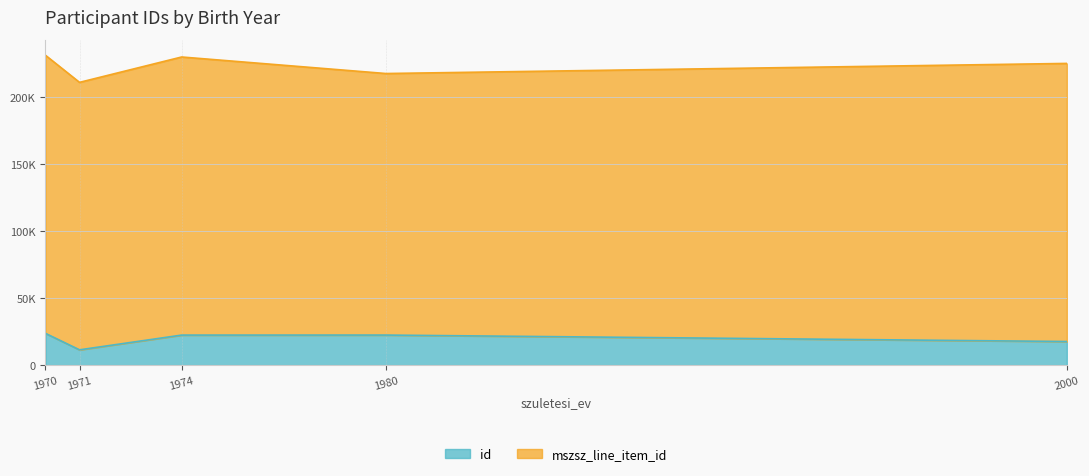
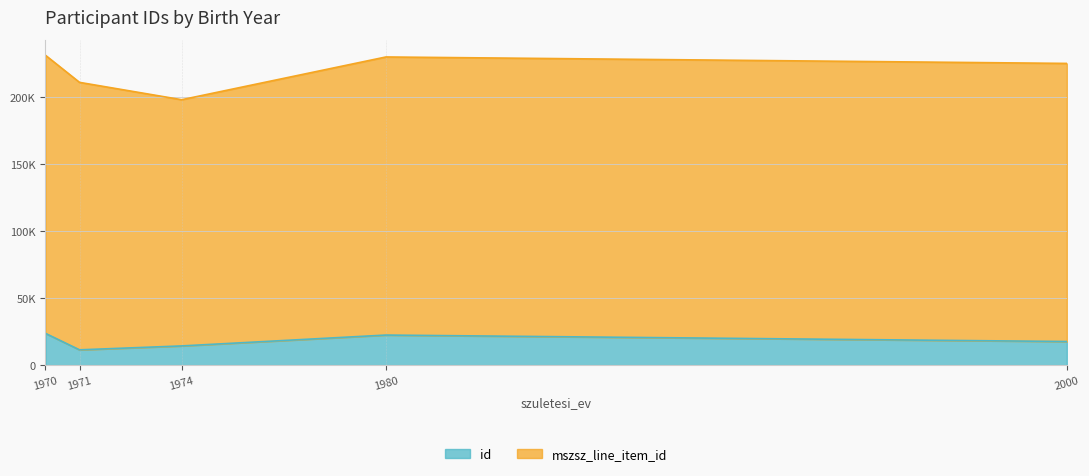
id, 1974: 22000 -> 14000
mszsz_line_item_id, 1974: 208000 -> 184000
mszsz_line_item_id, 1980: 195000 -> 208000
